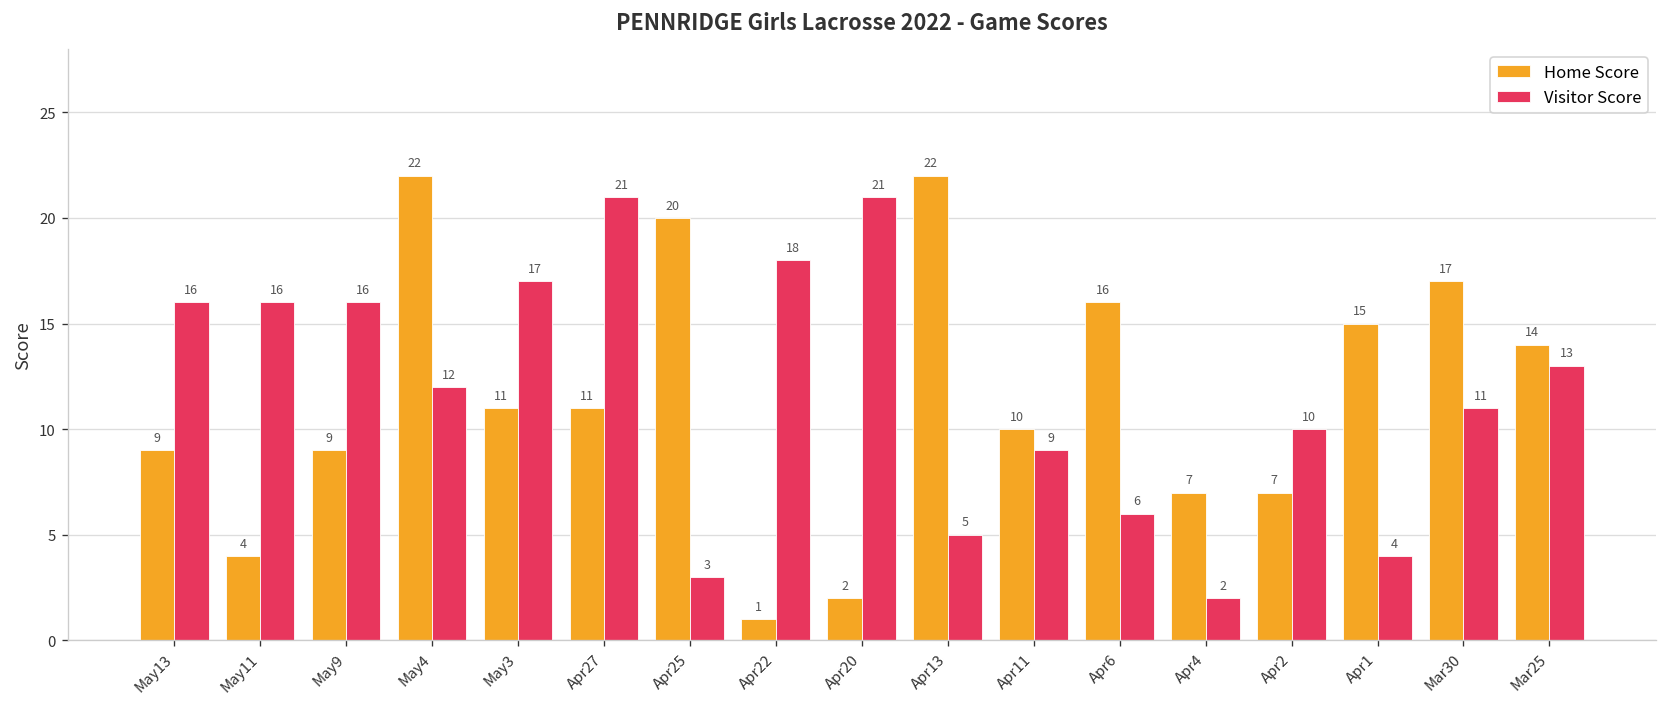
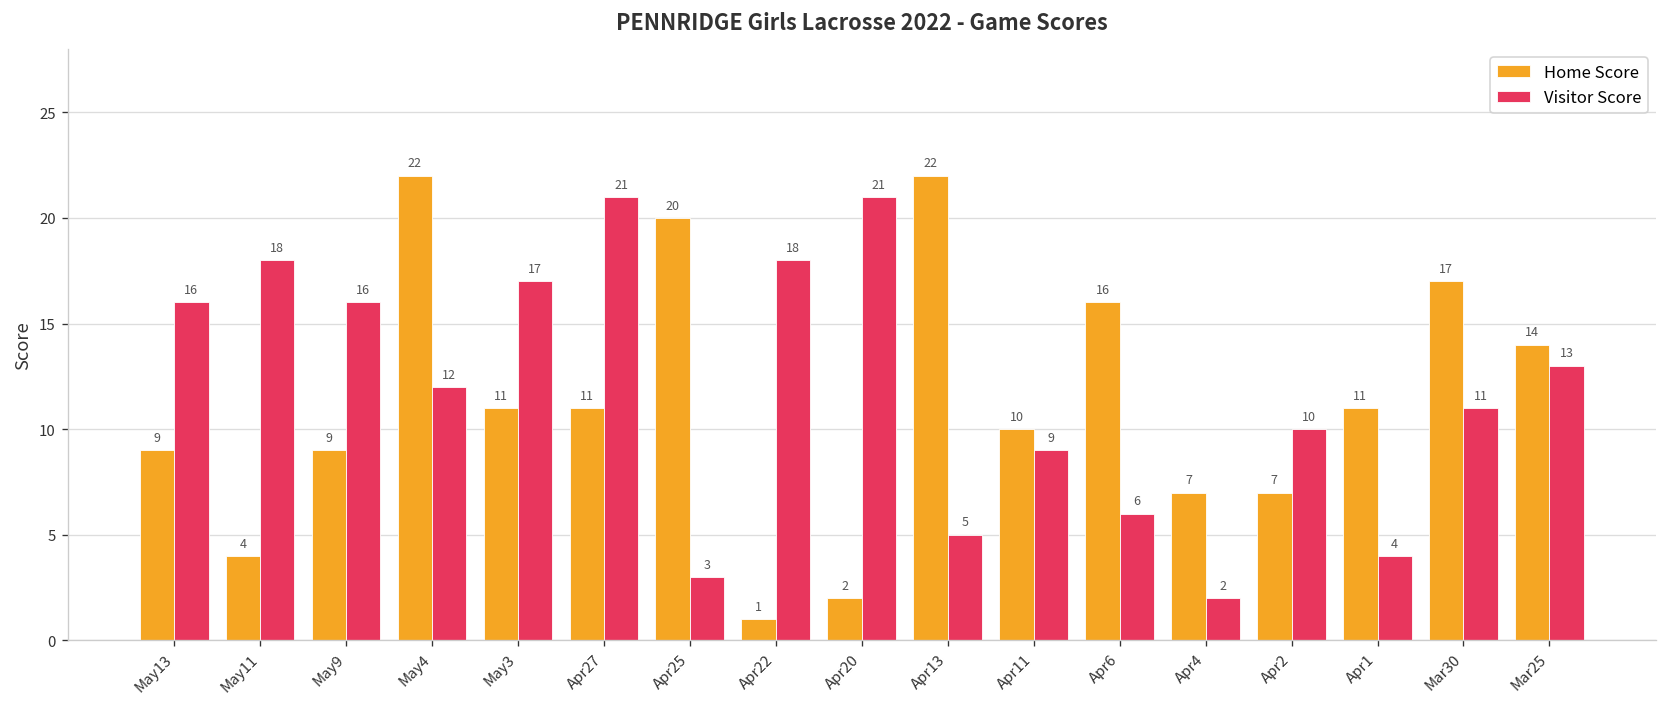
Visitor Score, May11: 16 -> 18
Home Score, Apr1: 15 -> 11
